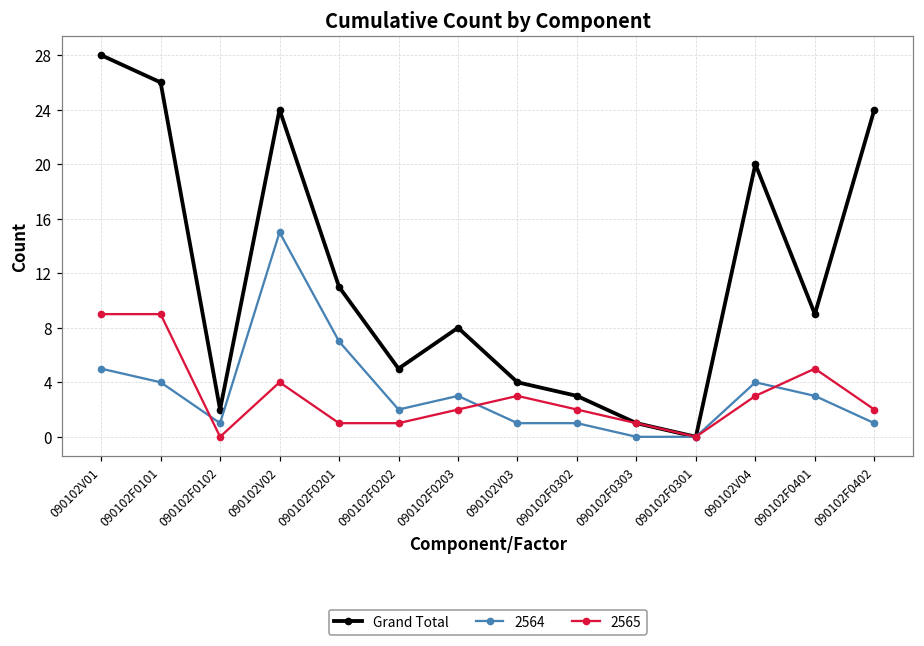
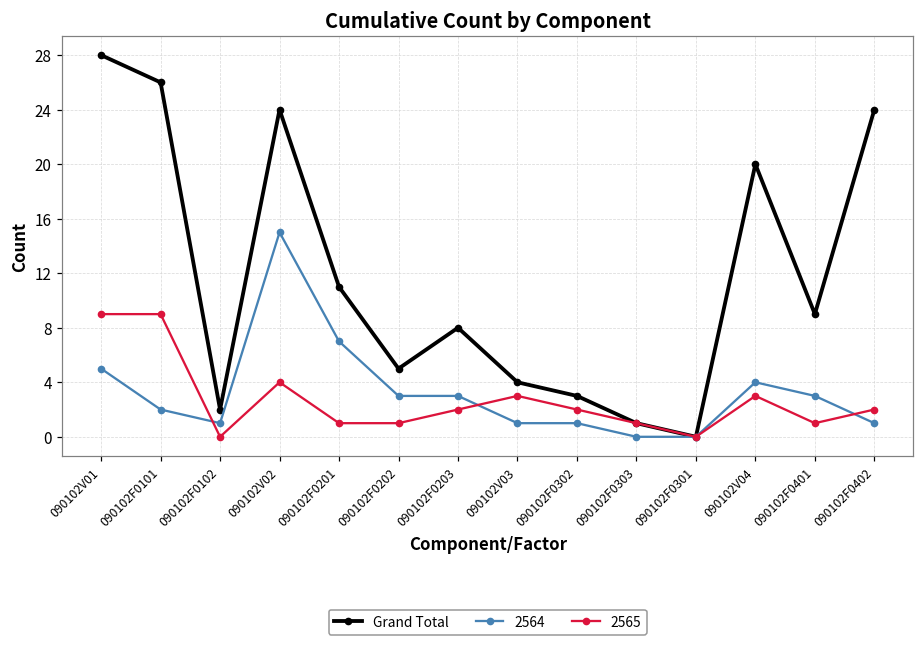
2564, 090102F0101: 4 -> 2
2564, 090102F0202: 2 -> 3
2565, 090102F0401: 5 -> 1
